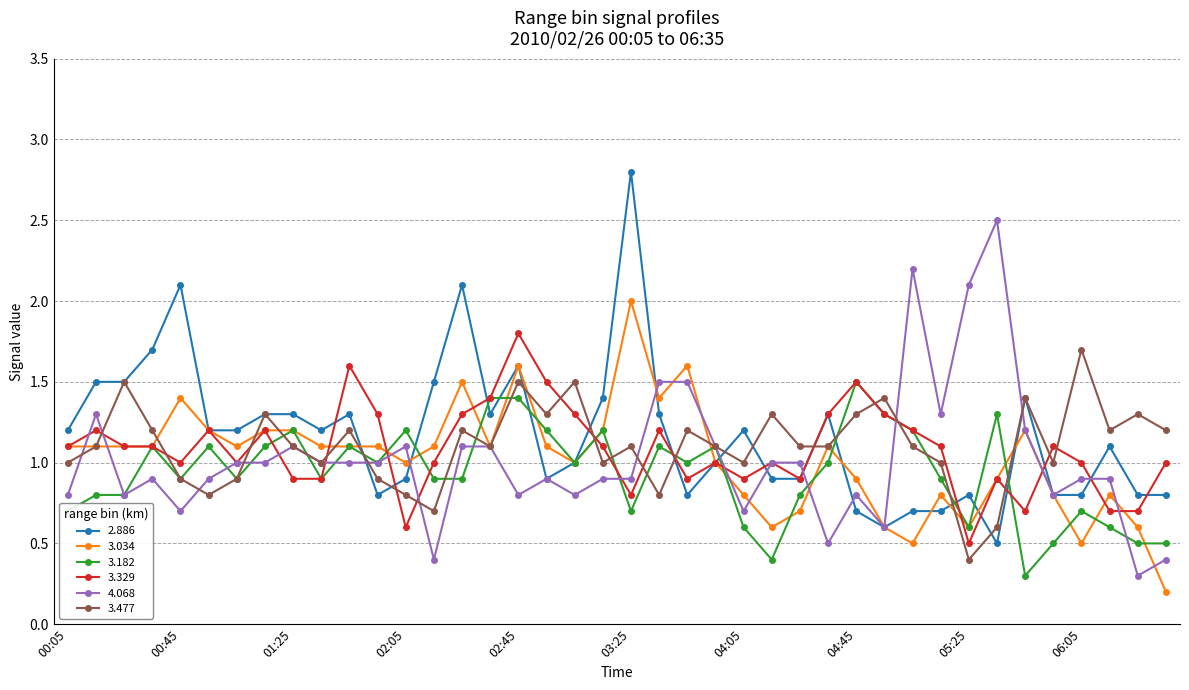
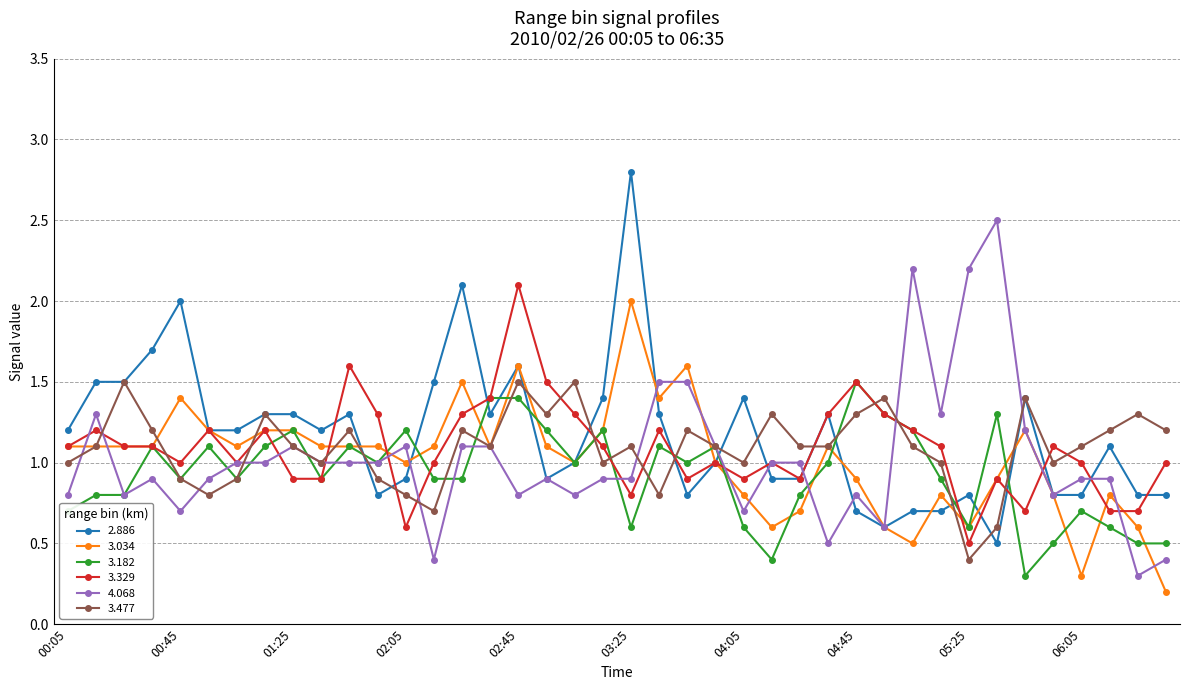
2.886, 00:45: 2.1 -> 2.0
3.329, 02:45: 1.8 -> 2.1
3.182, 03:25: 0.7 -> 0.6
2.886, 04:05: 1.2 -> 1.4
4.068, 05:25: 2.1 -> 2.2
3.034, 06:05: 0.5 -> 0.3
3.477, 06:05: 1.7 -> 1.1
